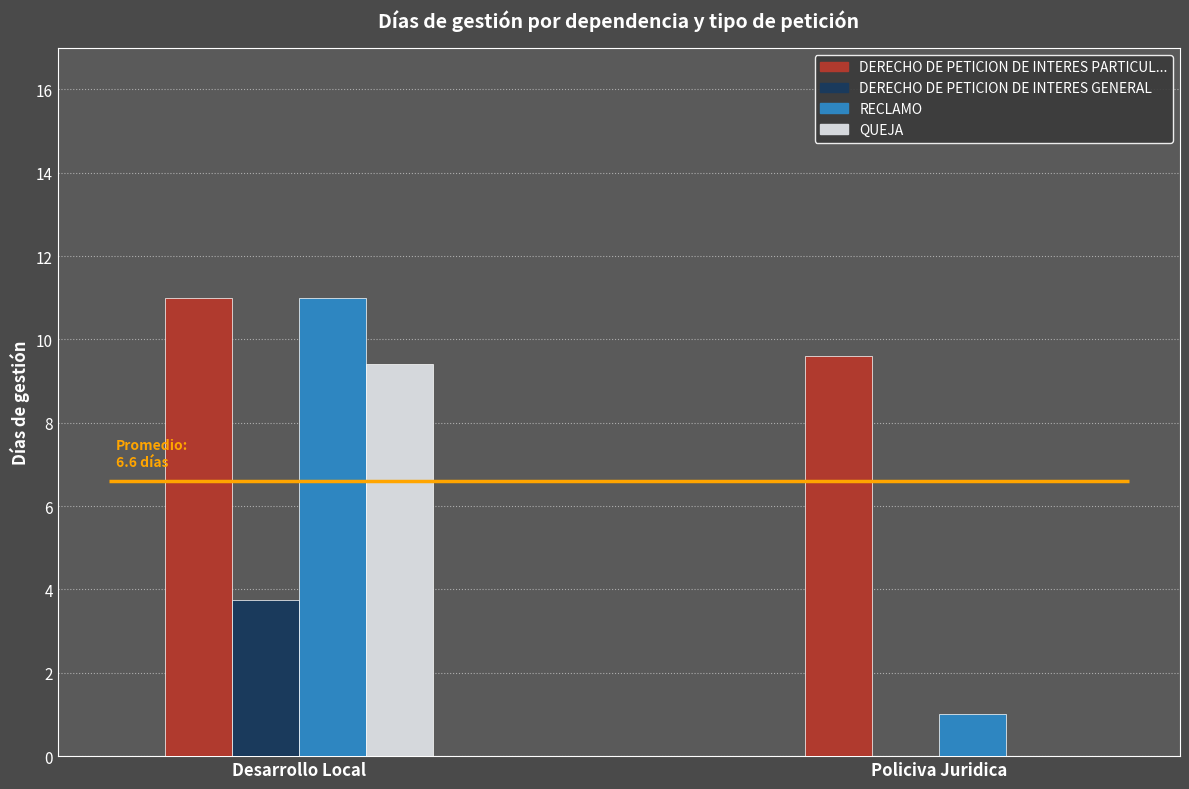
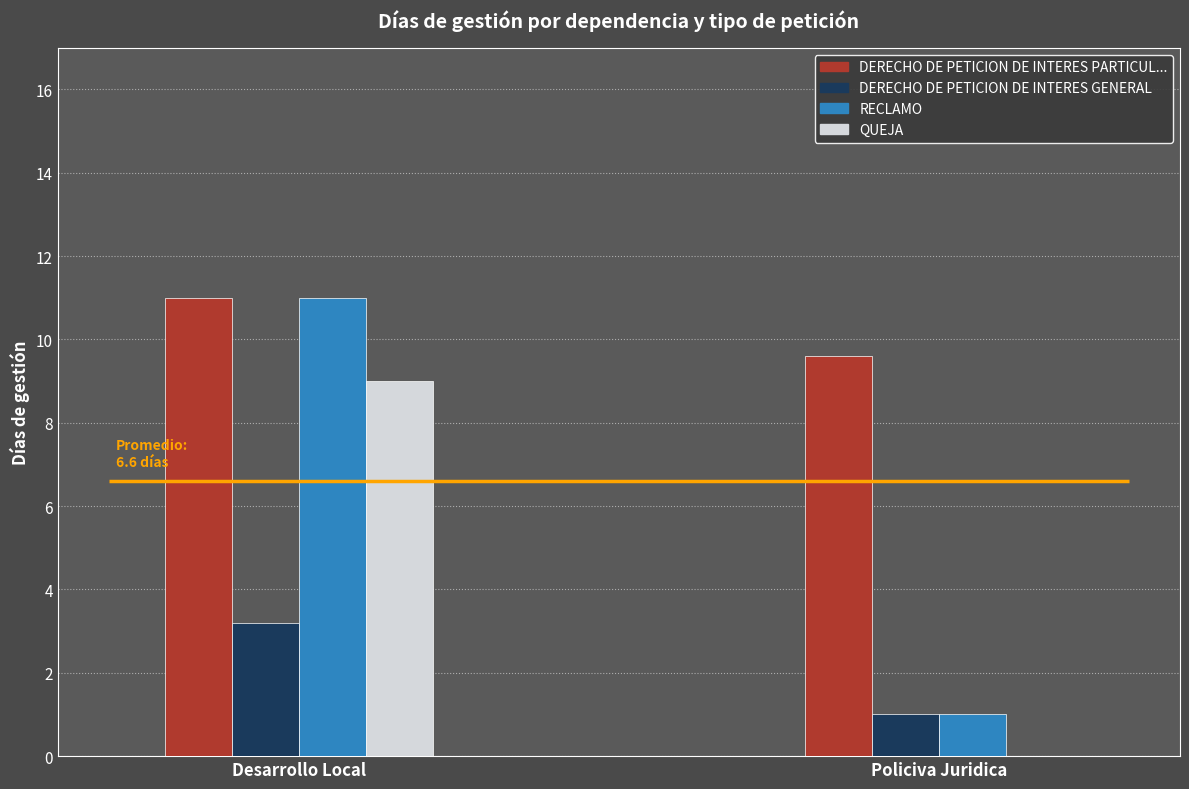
DERECHO DE PETICION DE INTERES GENERAL, Desarrollo Local: 3.8 -> 3.2
QUEJA, Desarrollo Local: 9.4 -> 9.0
DERECHO DE PETICION DE INTERES GENERAL, Policiva Juridica: 0 -> 1
